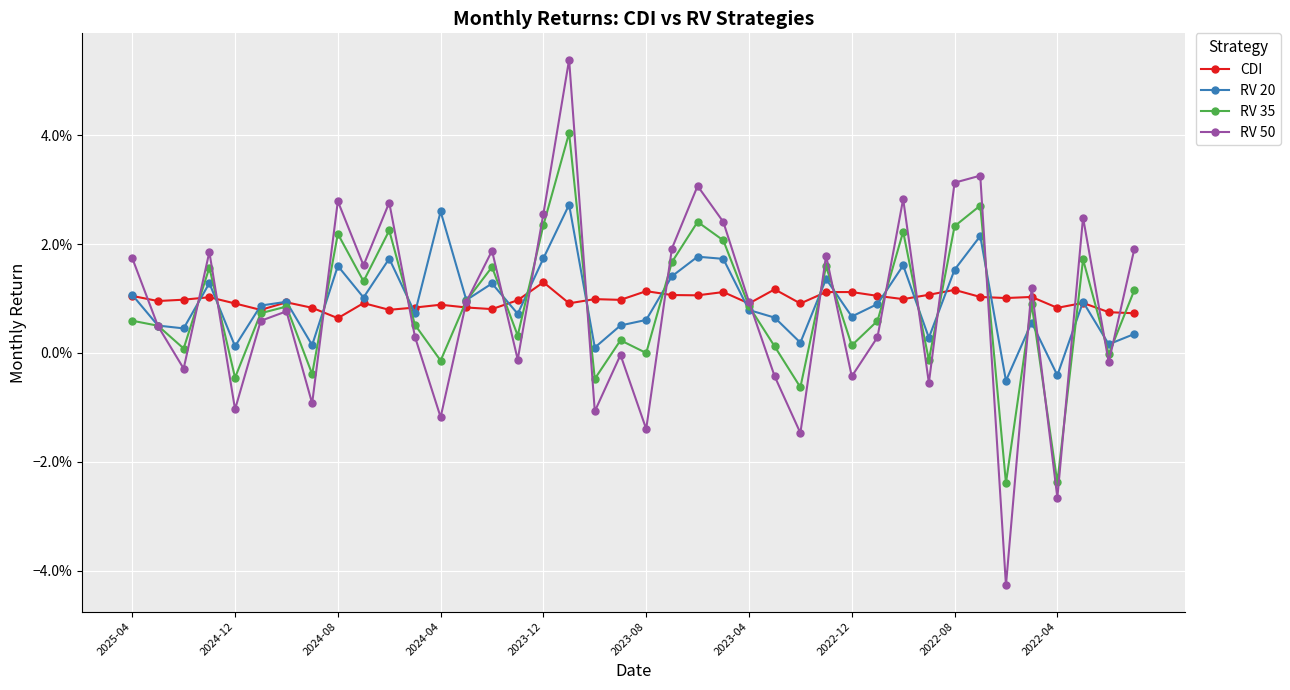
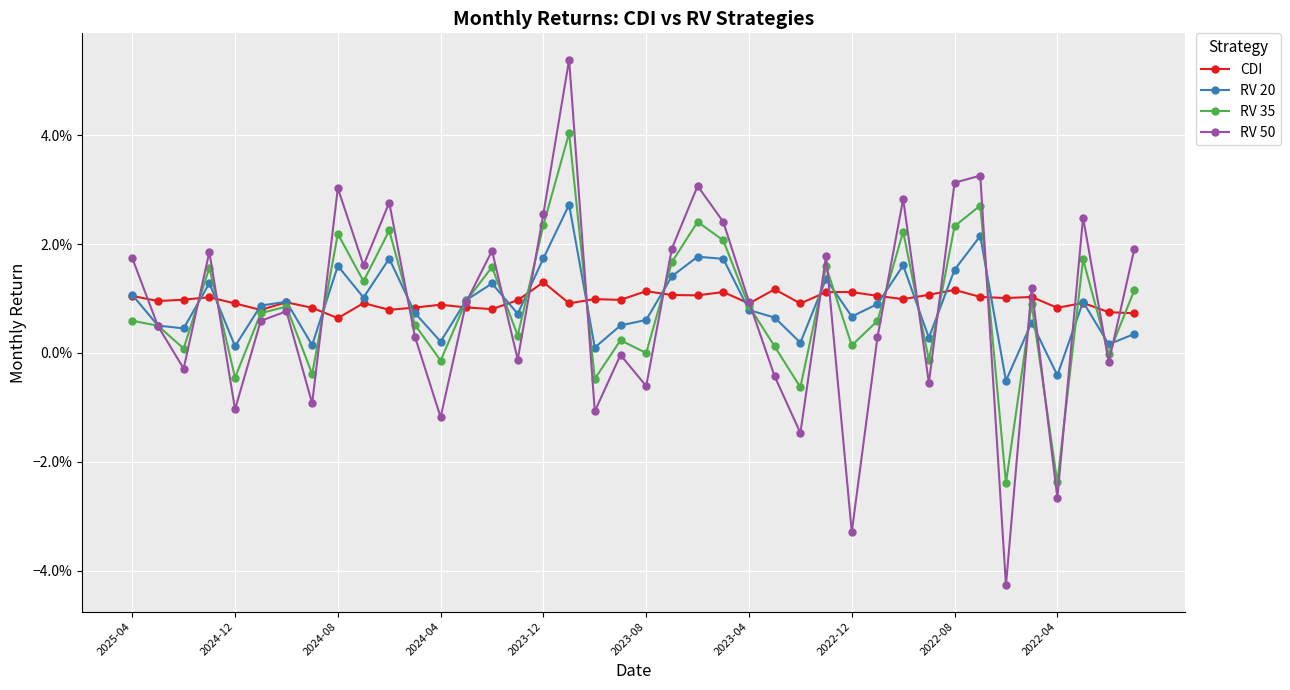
RV 50, 2024-08: 2.8% -> 3.0%
RV 20, 2024-04: 2.6% -> 0.2%
RV 50, 2023-08: -1.4% -> -0.6%
RV 50, 2022-12: -0.4% -> -3.3%
